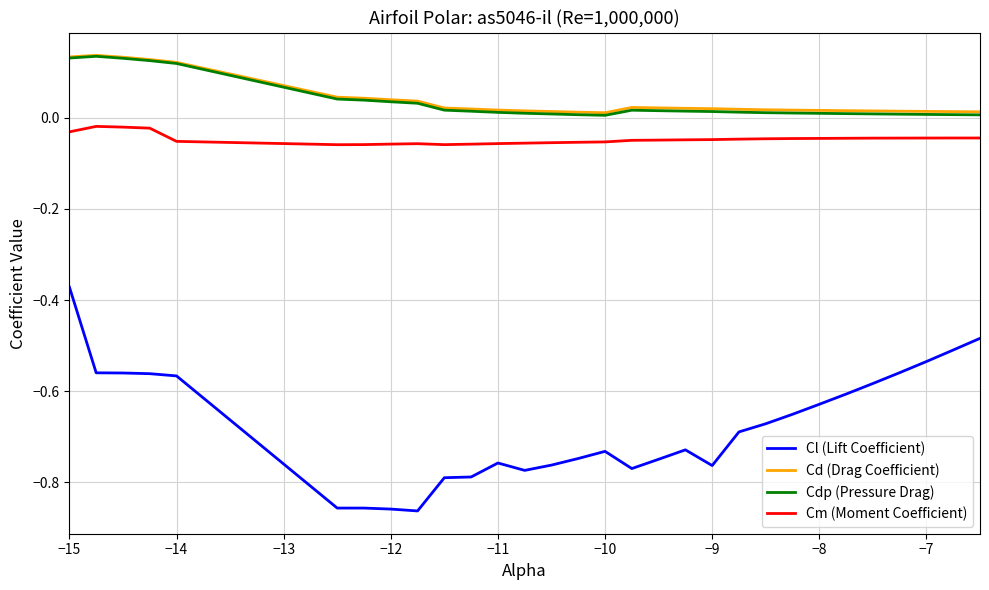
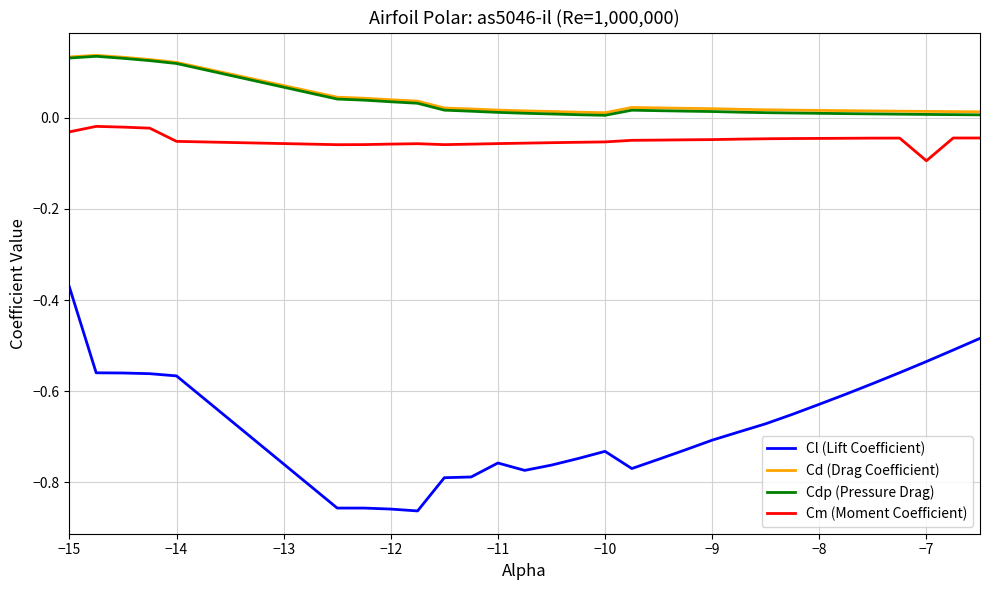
Cl (Lift Coefficient), −9: -0.76 -> -0.71
Cm (Moment Coefficient), −7: -0.04 -> -0.09
